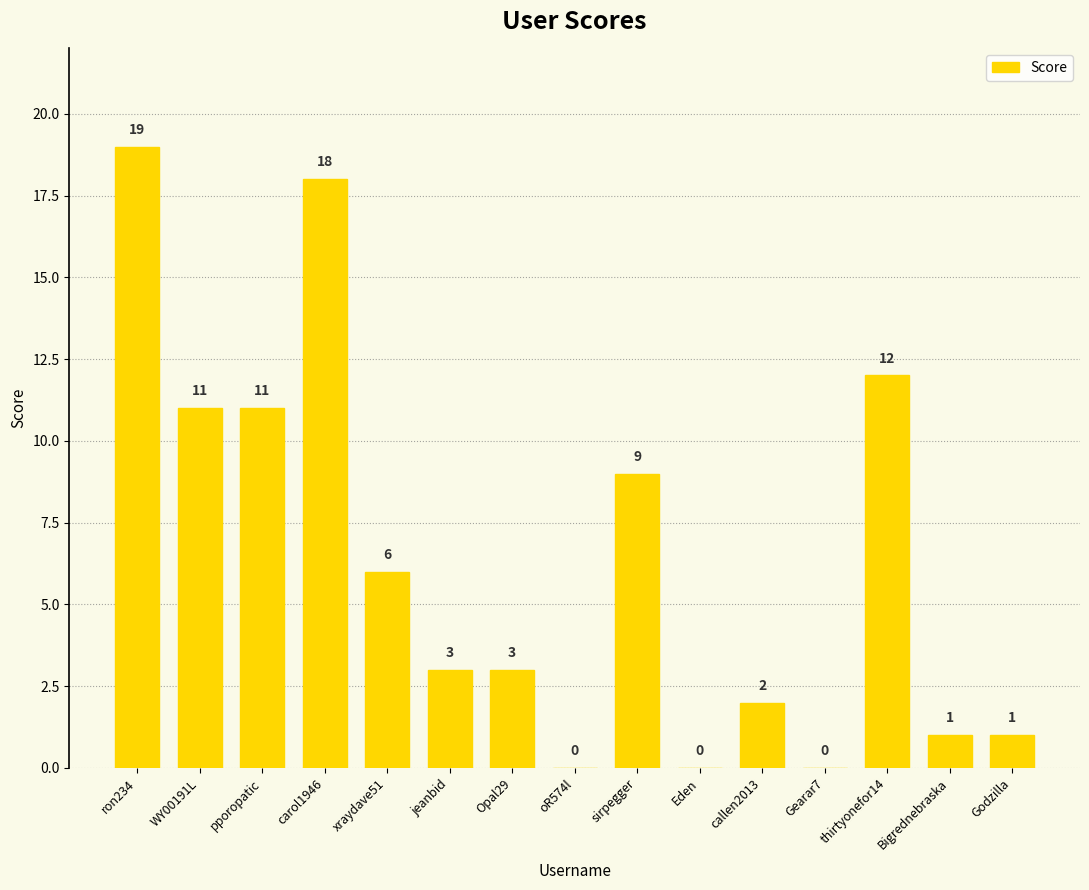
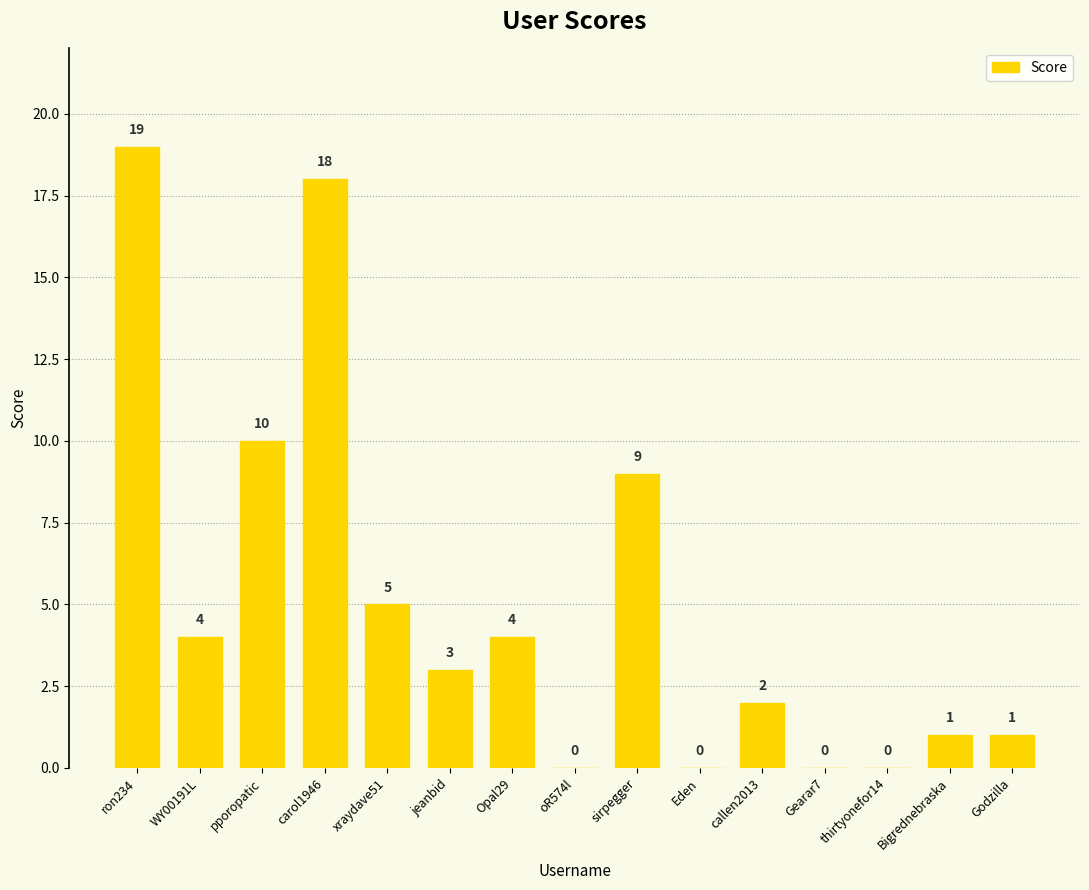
WY00191L: 11 -> 4
pporopatic: 11 -> 10
xraydave51: 6 -> 5
Opal29: 3 -> 4
thirtyonefor14: 12 -> 0
